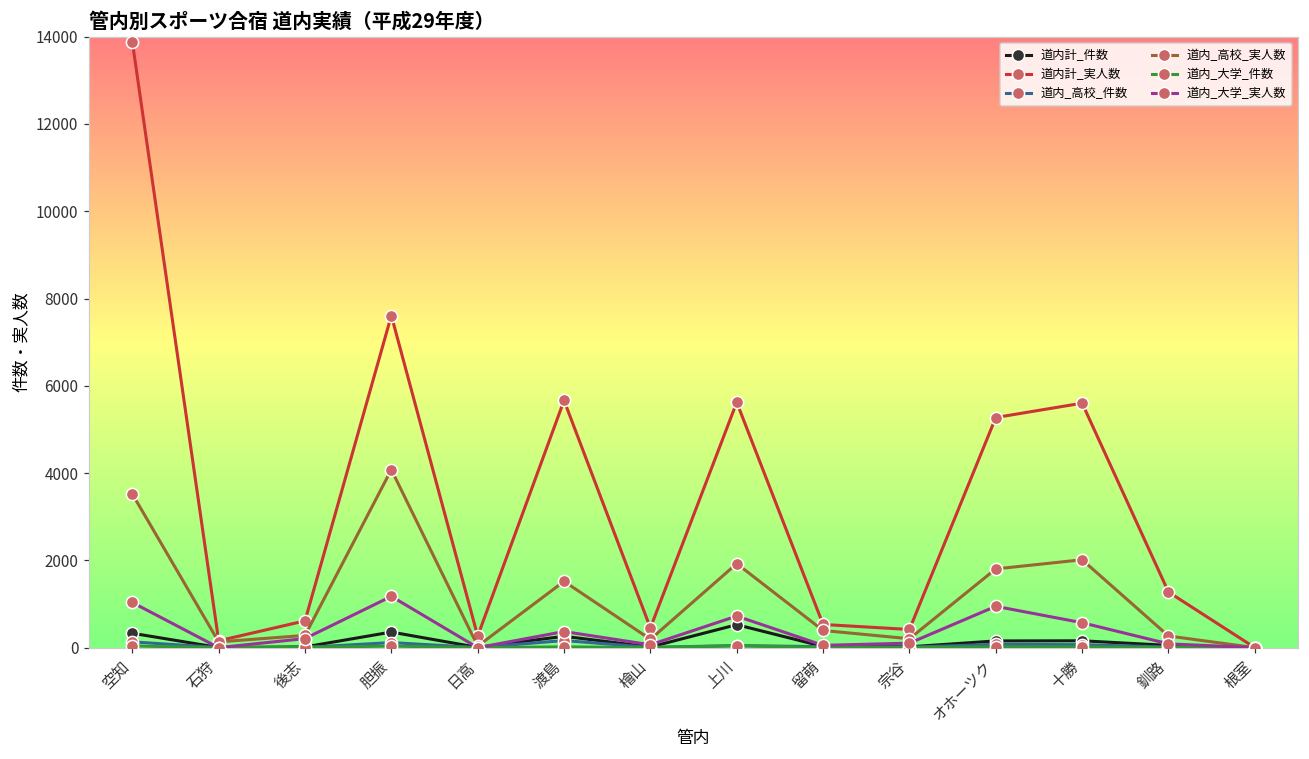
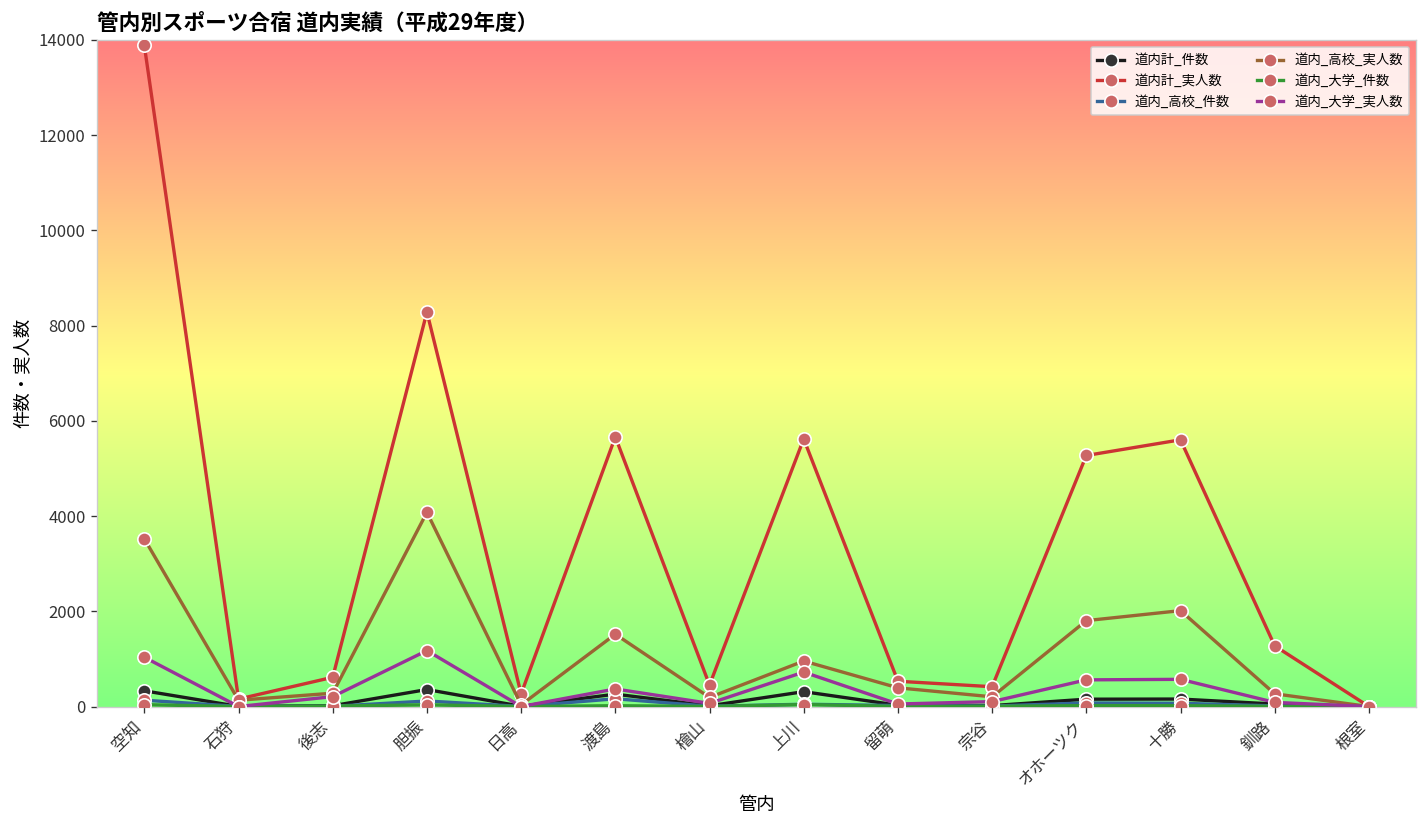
道内計_実人数, 胆振: 7600 -> 8300
道内計_件数, 上川: 500 -> 300
道内_高校_実人数, 上川: 1900 -> 1000
道内_大学_実人数, オホーツク: 900 -> 600
